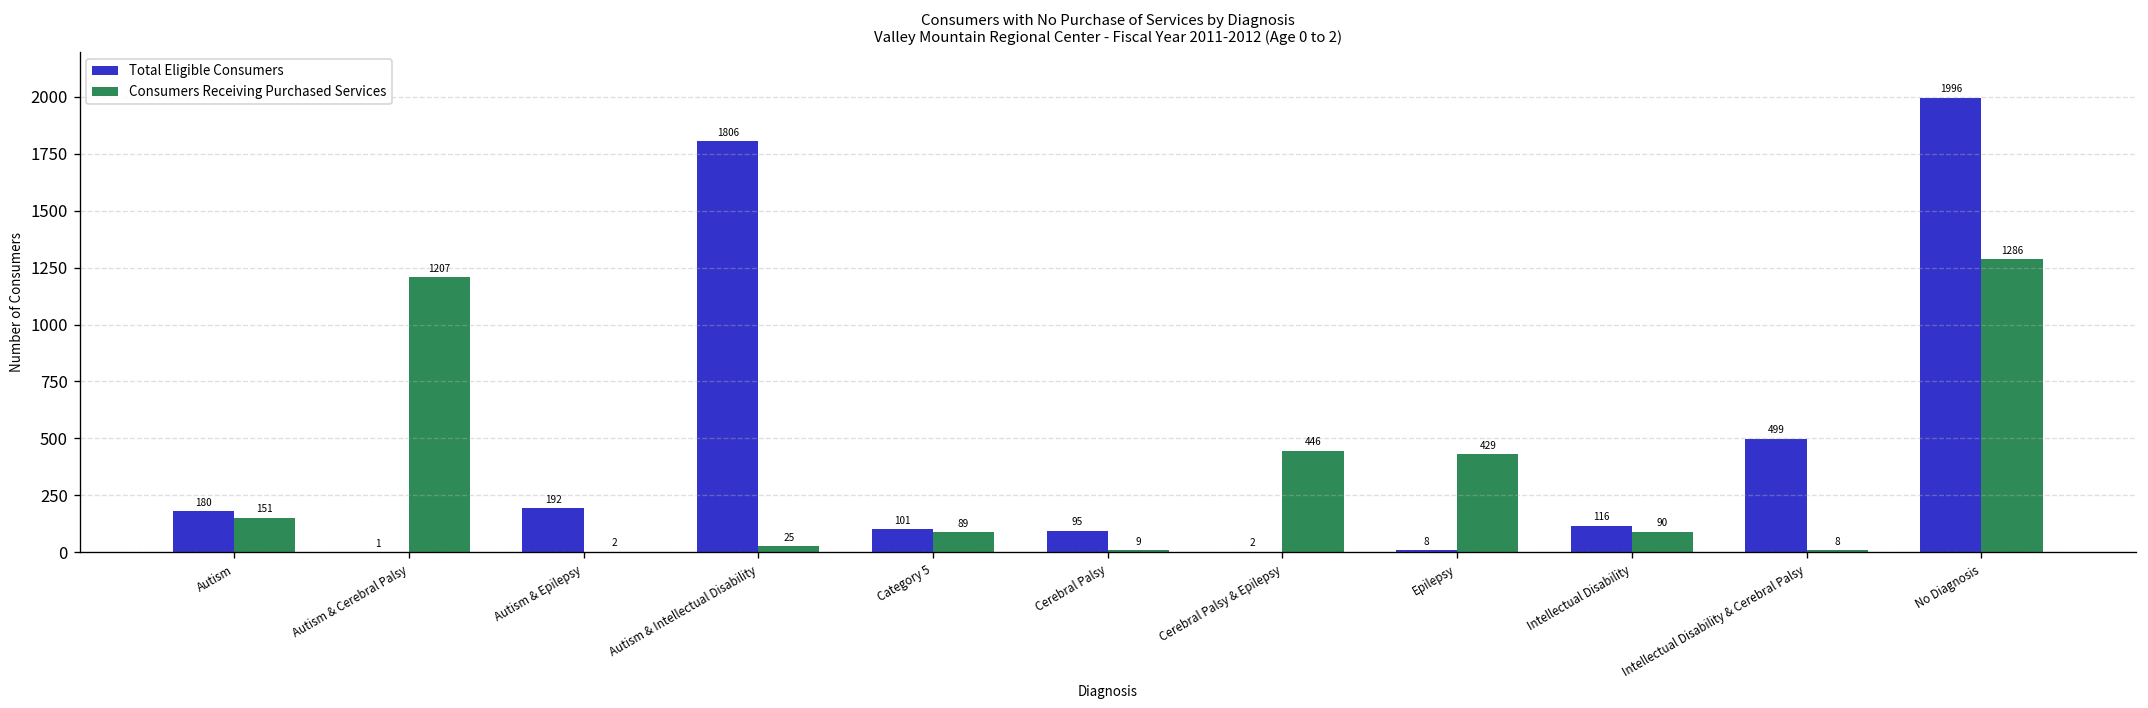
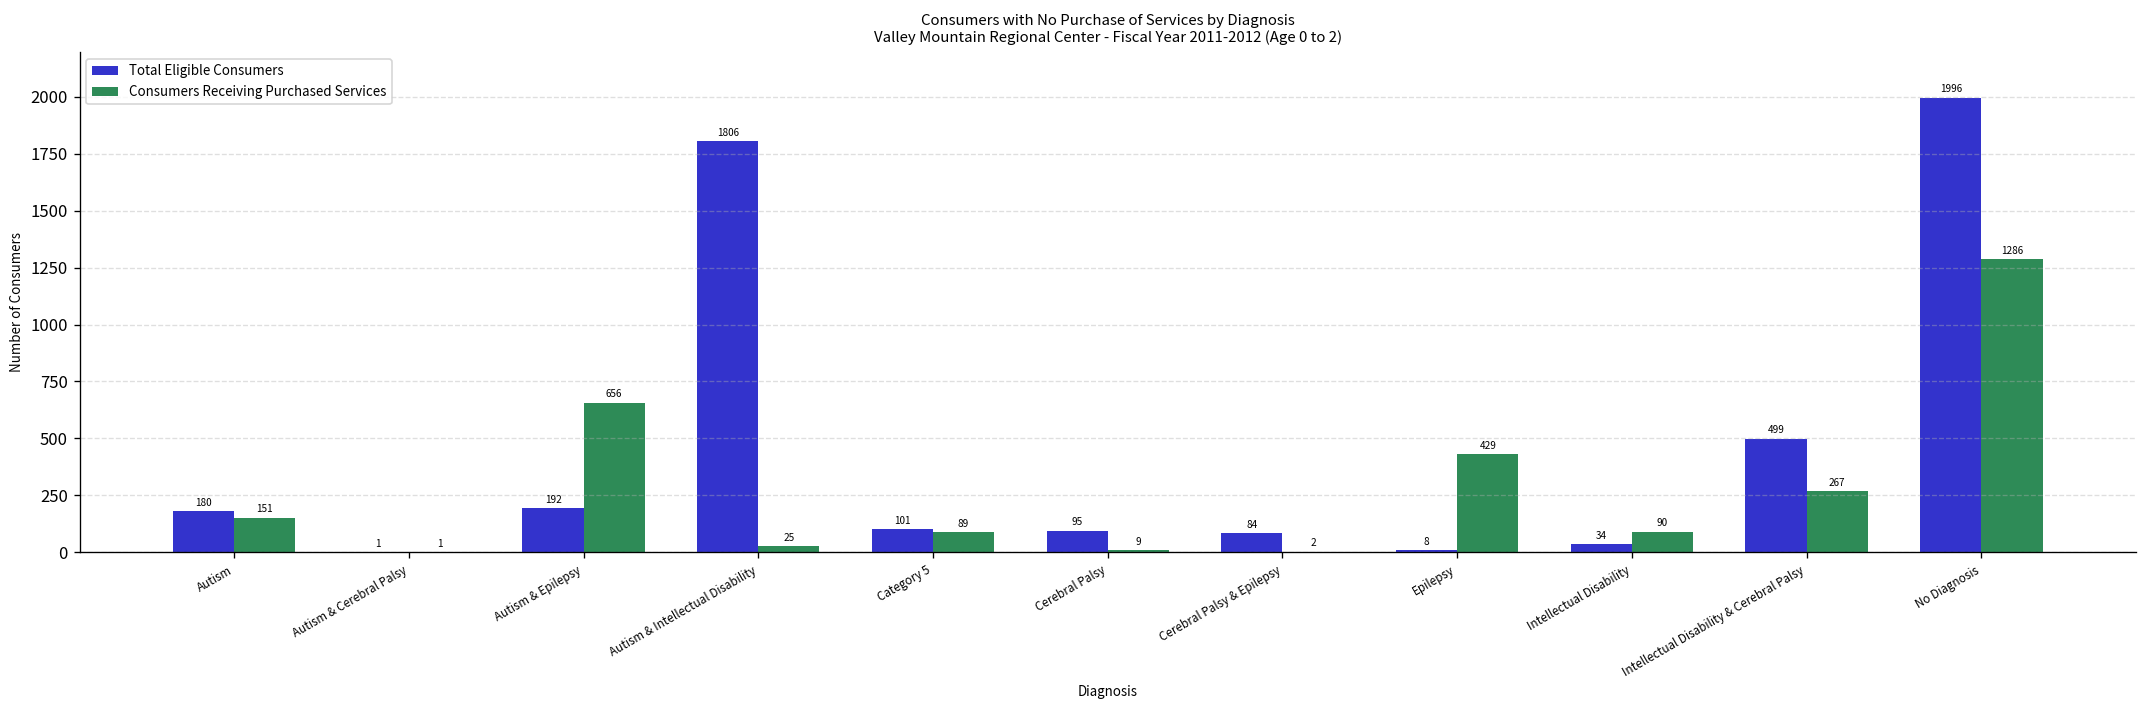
Consumers Receiving Purchased Services, Autism & Cerebral Palsy: 1207 -> 1
Consumers Receiving Purchased Services, Autism & Epilepsy: 2 -> 656
Total Eligible Consumers, Cerebral Palsy & Epilepsy: 2 -> 84
Consumers Receiving Purchased Services, Cerebral Palsy & Epilepsy: 446 -> 2
Total Eligible Consumers, Intellectual Disability: 116 -> 34
Consumers Receiving Purchased Services, Intellectual Disability & Cerebral Palsy: 8 -> 267
